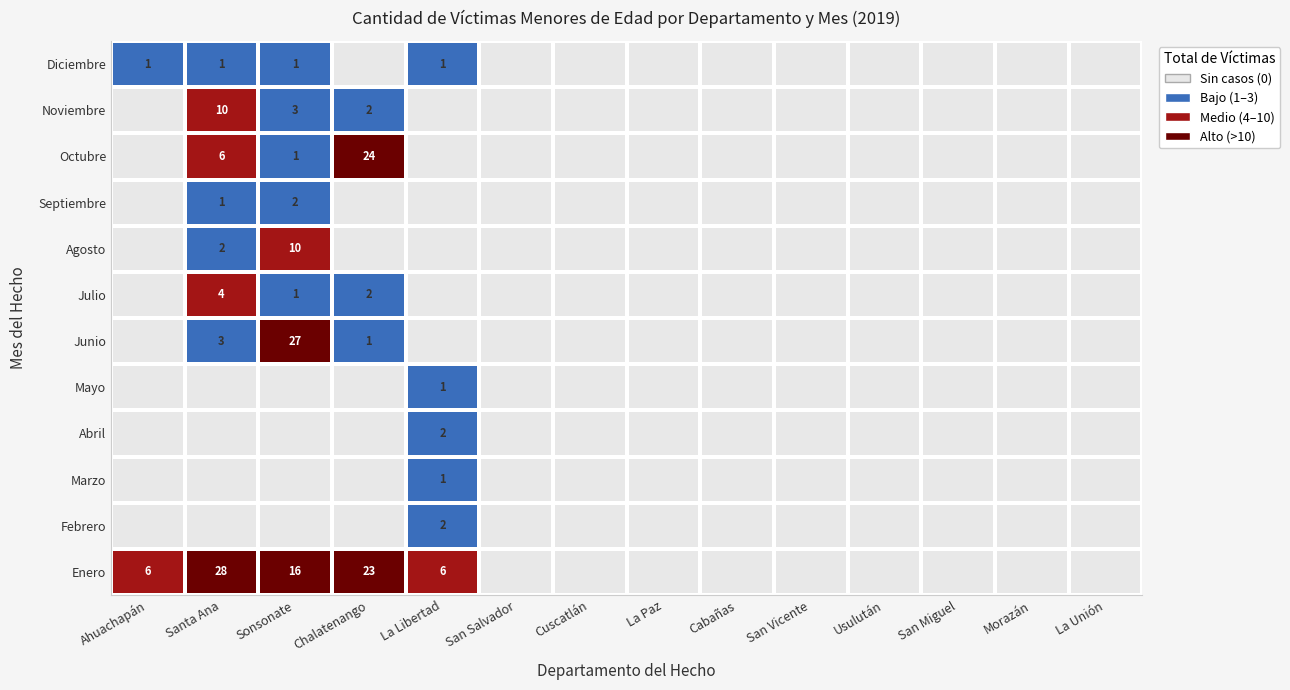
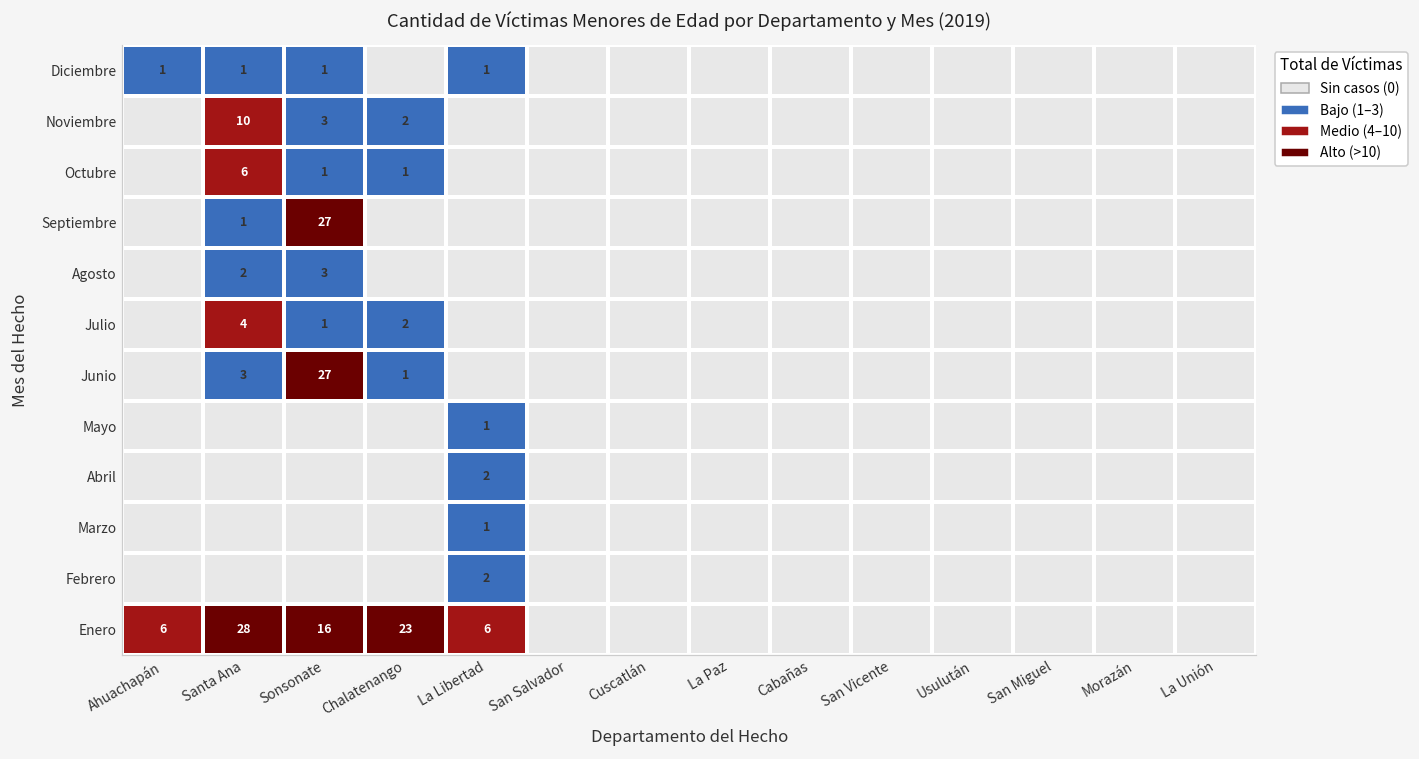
Octubre, Chalatenango: 24 -> 1
Septiembre, Sonsonate: 2 -> 27
Agosto, Sonsonate: 10 -> 3
